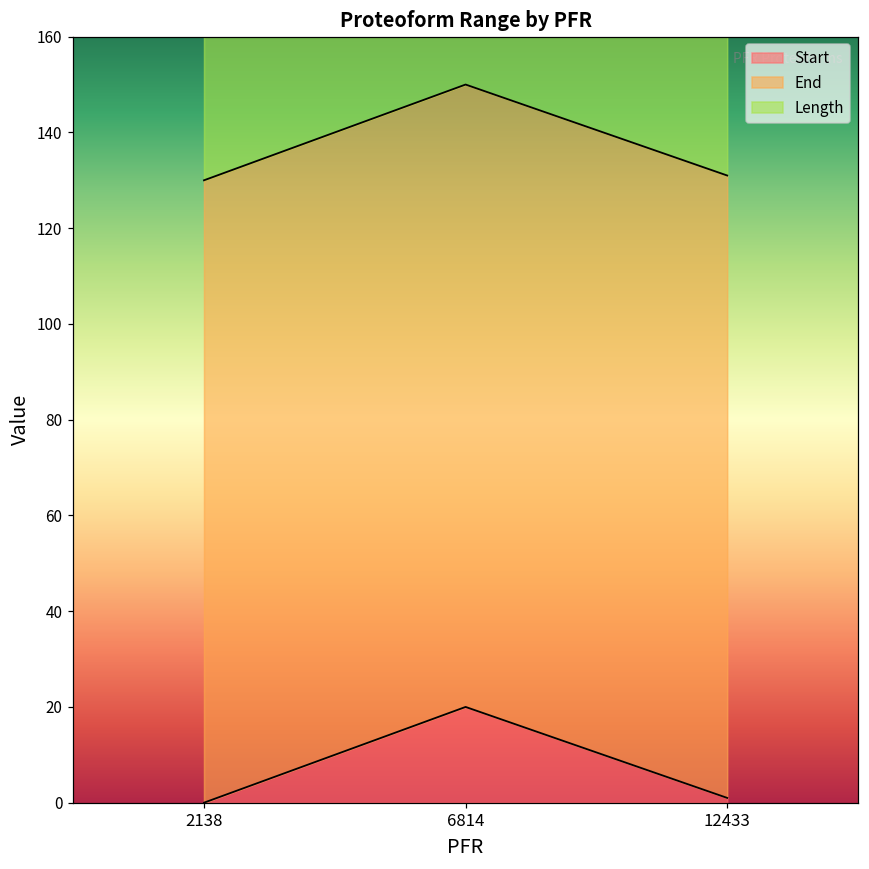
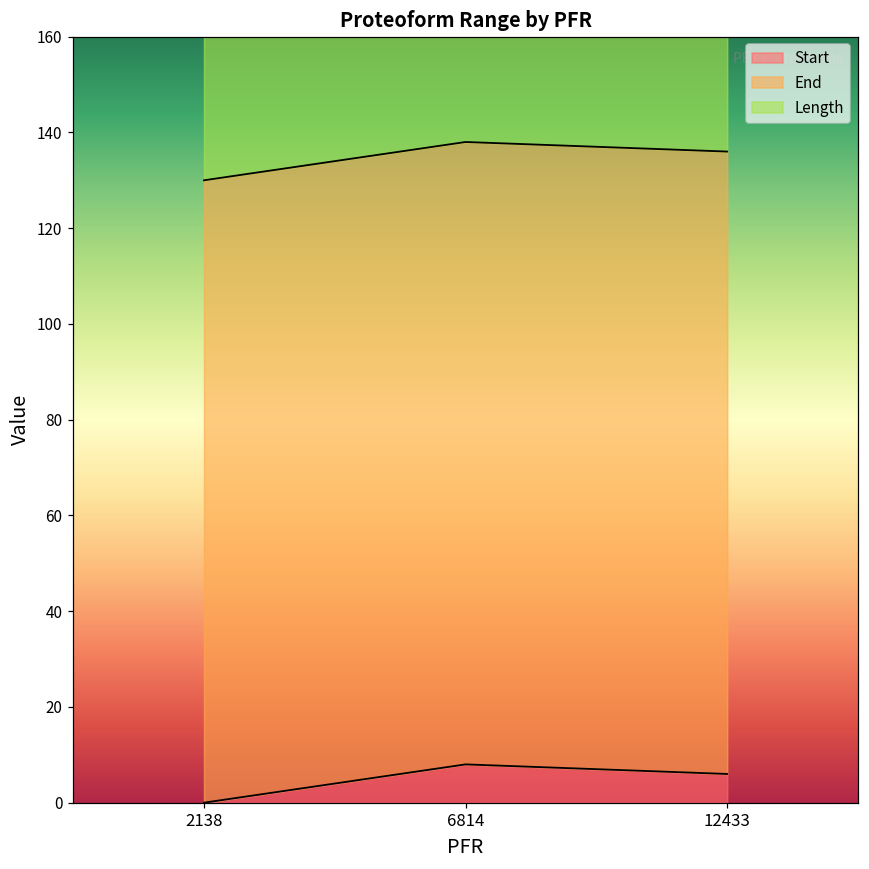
Start, 6814: 20 -> 8
Start, 12433: 1 -> 6
